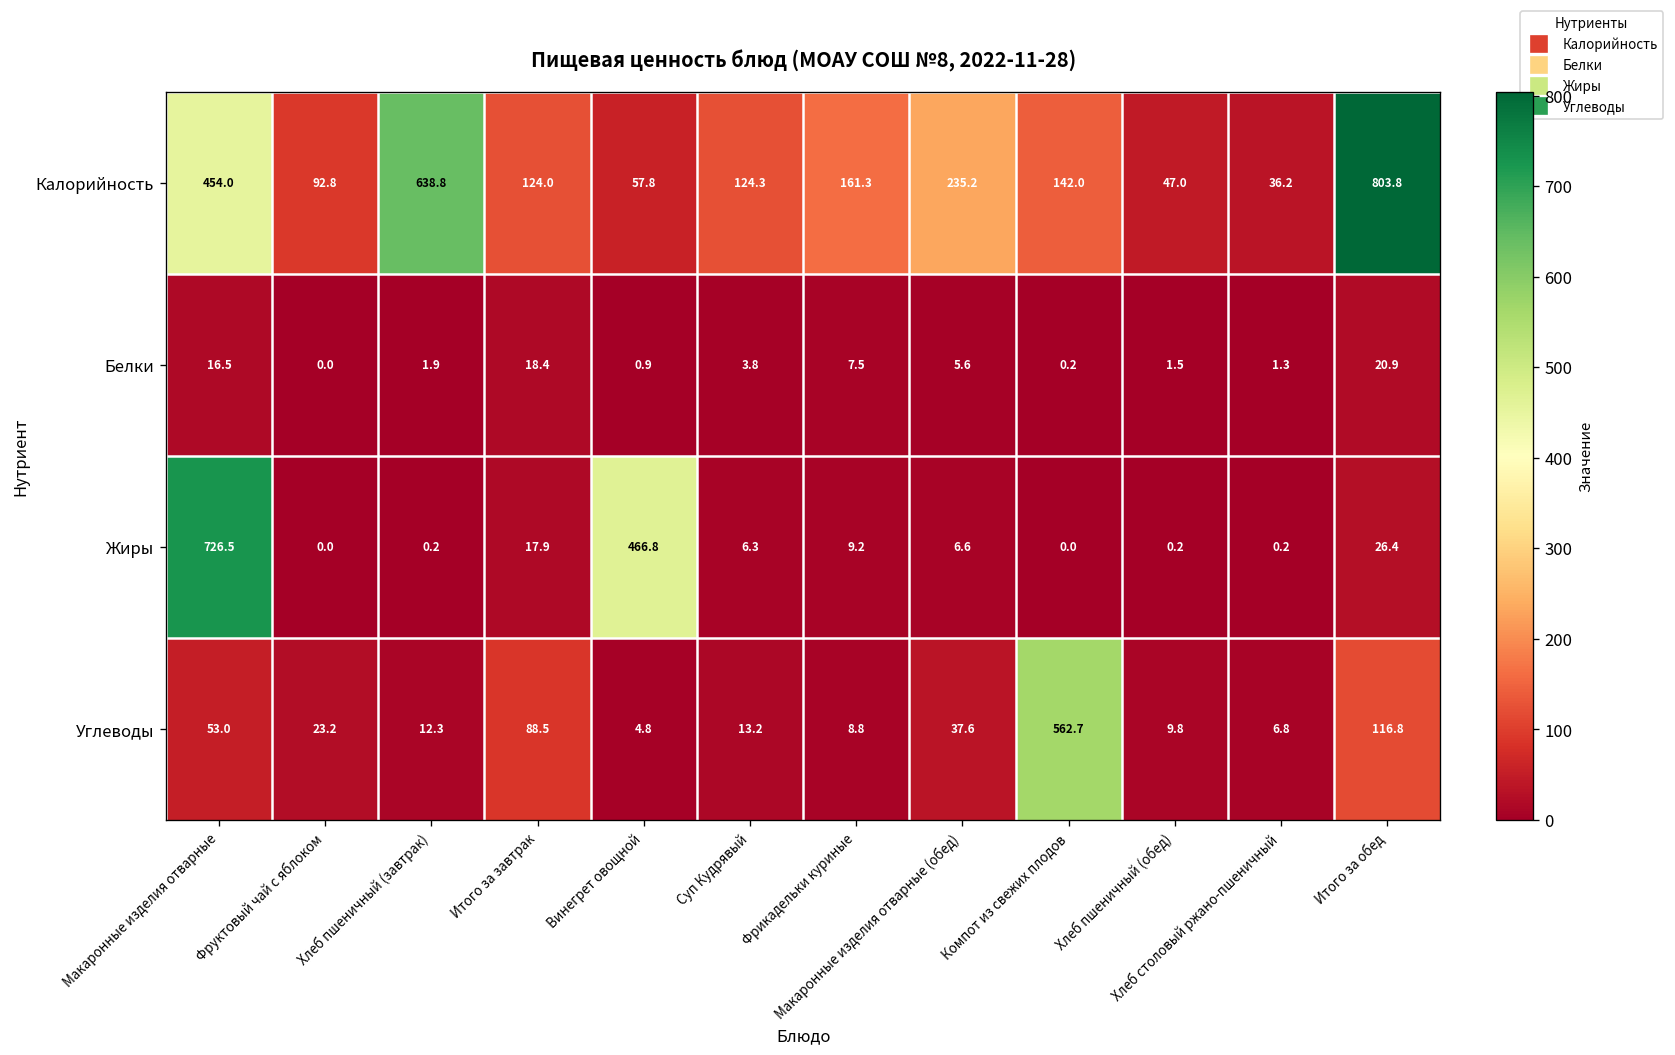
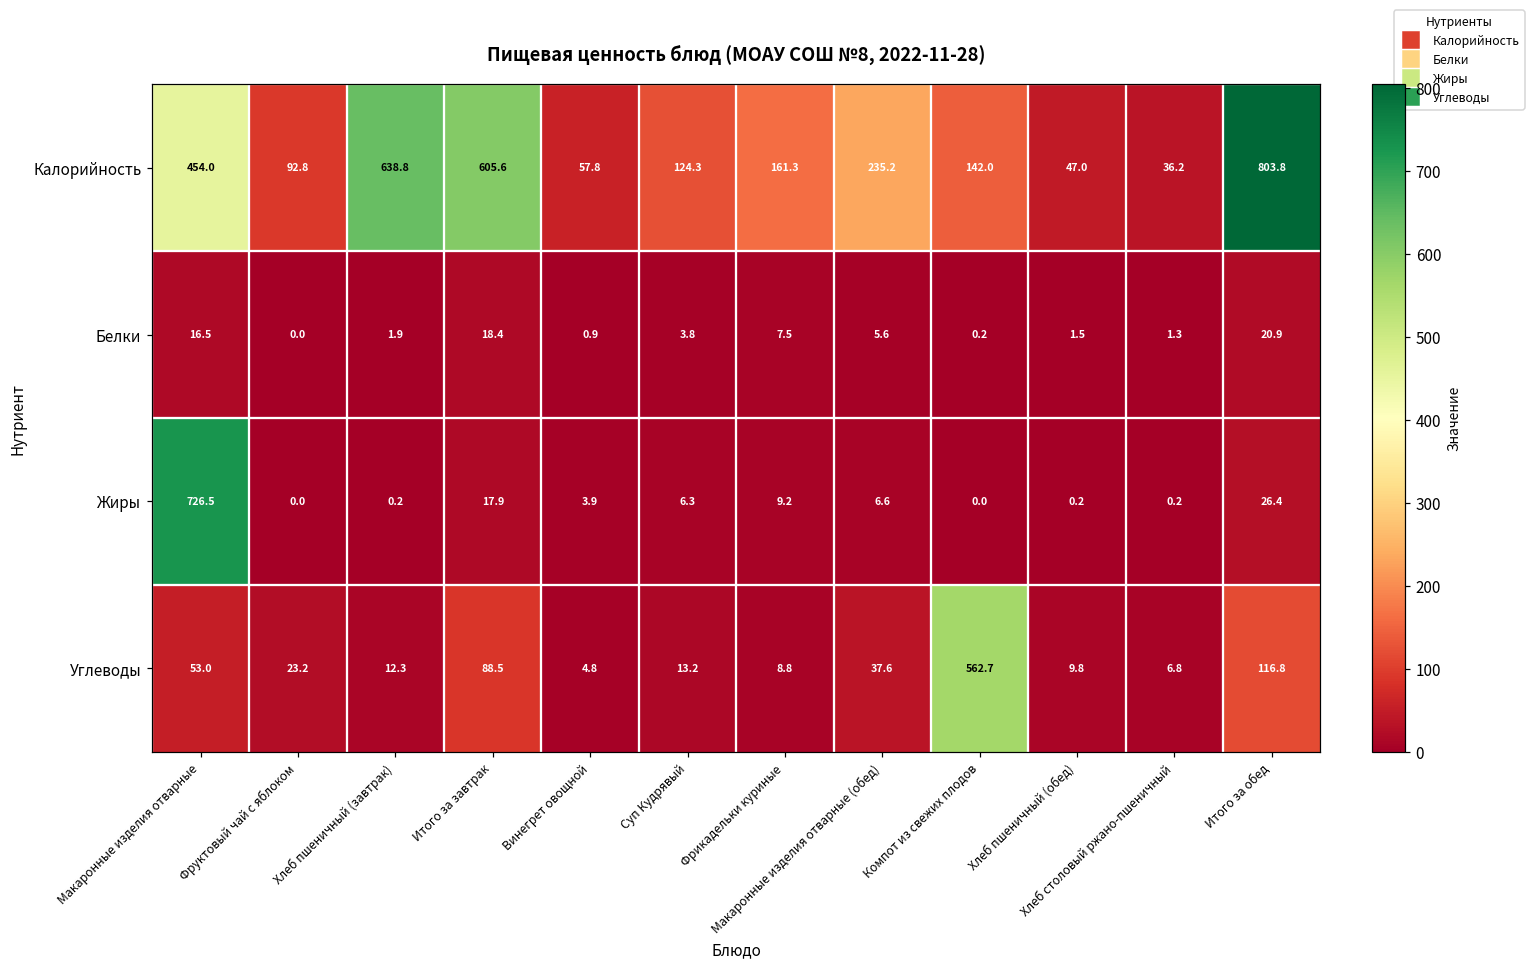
Калорийность, Итого за завтрак: 124.0 -> 605.6
Жиры, Винегрет овощной: 466.8 -> 3.9
